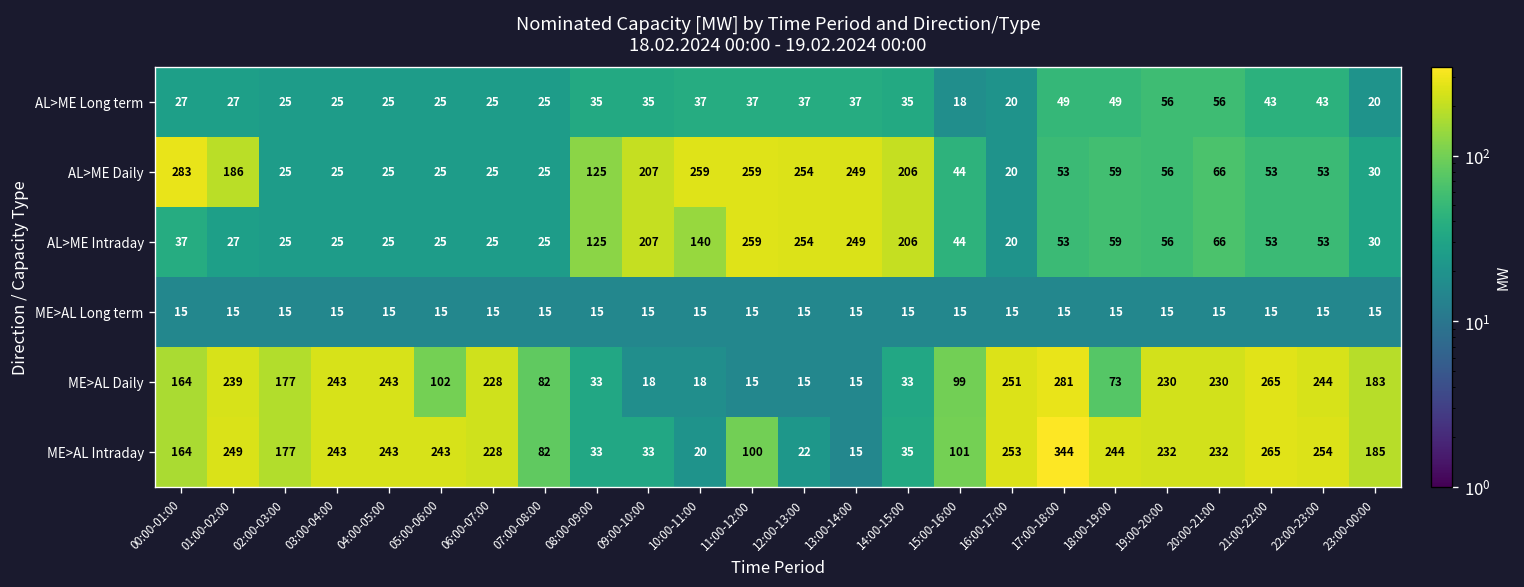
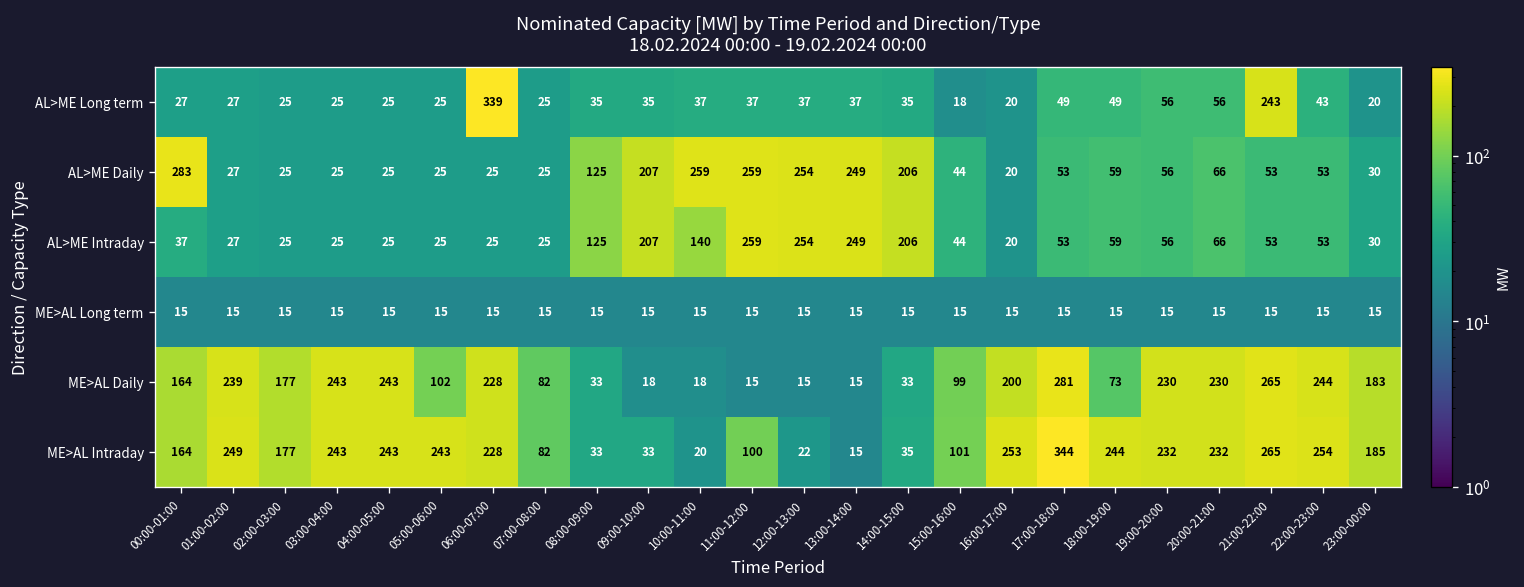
AL>ME Long term, 06:00-07:00: 25 -> 339
AL>ME Long term, 21:00-22:00: 43 -> 243
AL>ME Daily, 01:00-02:00: 186 -> 27
ME>AL Daily, 16:00-17:00: 251 -> 200
